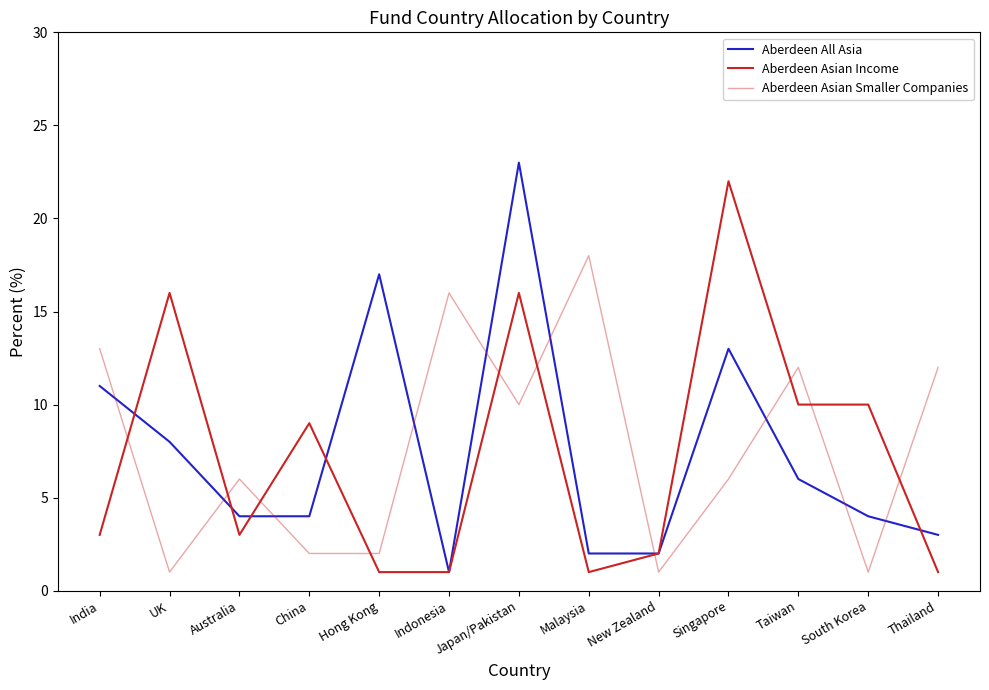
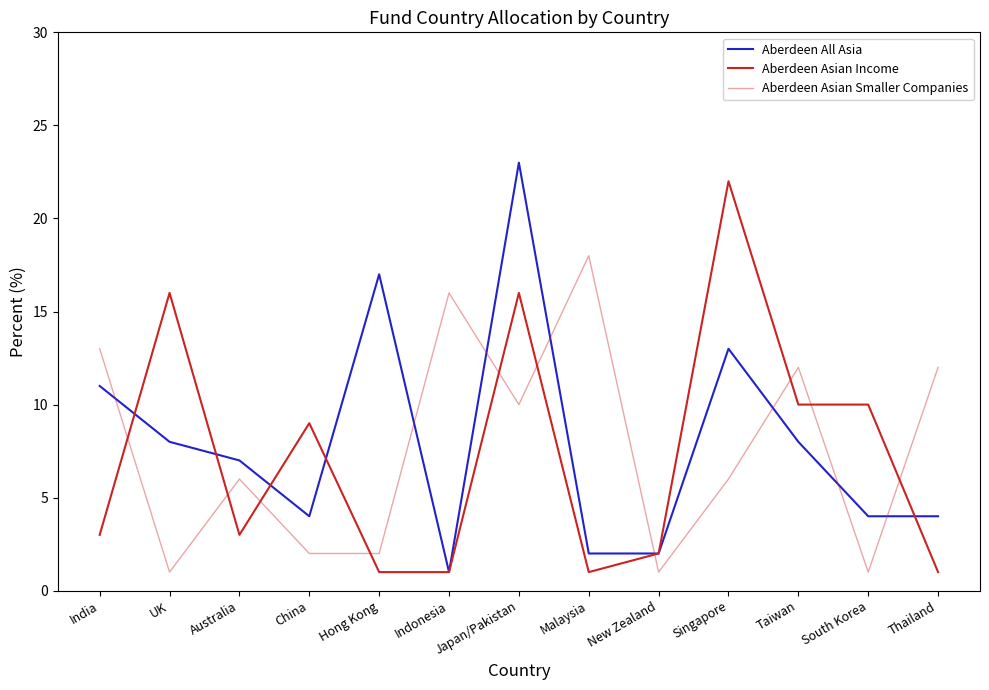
Aberdeen All Asia, Australia: 4 -> 7
Aberdeen All Asia, Taiwan: 6 -> 8
Aberdeen All Asia, Thailand: 3 -> 4
